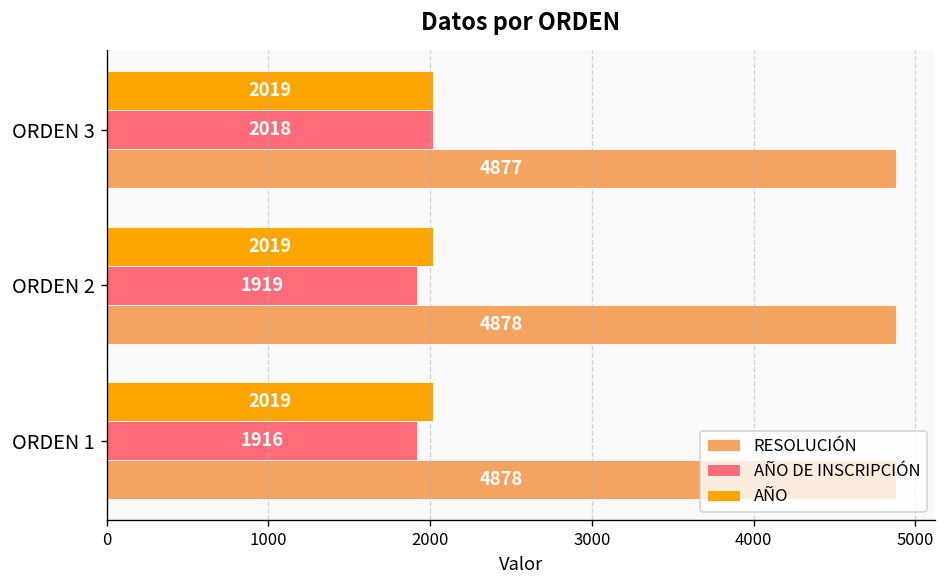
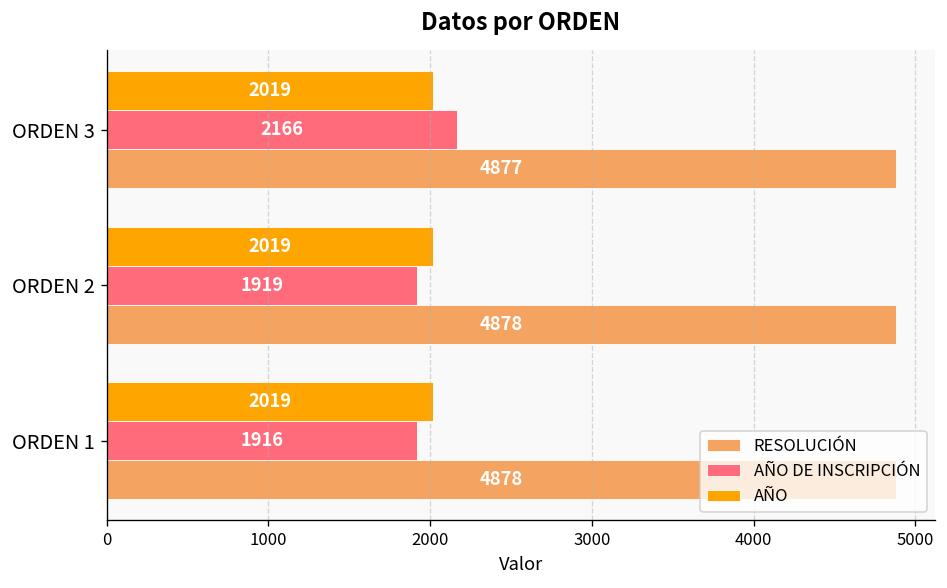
AÑO DE INSCRIPCIÓN, ORDEN 3: 2018 -> 2166
